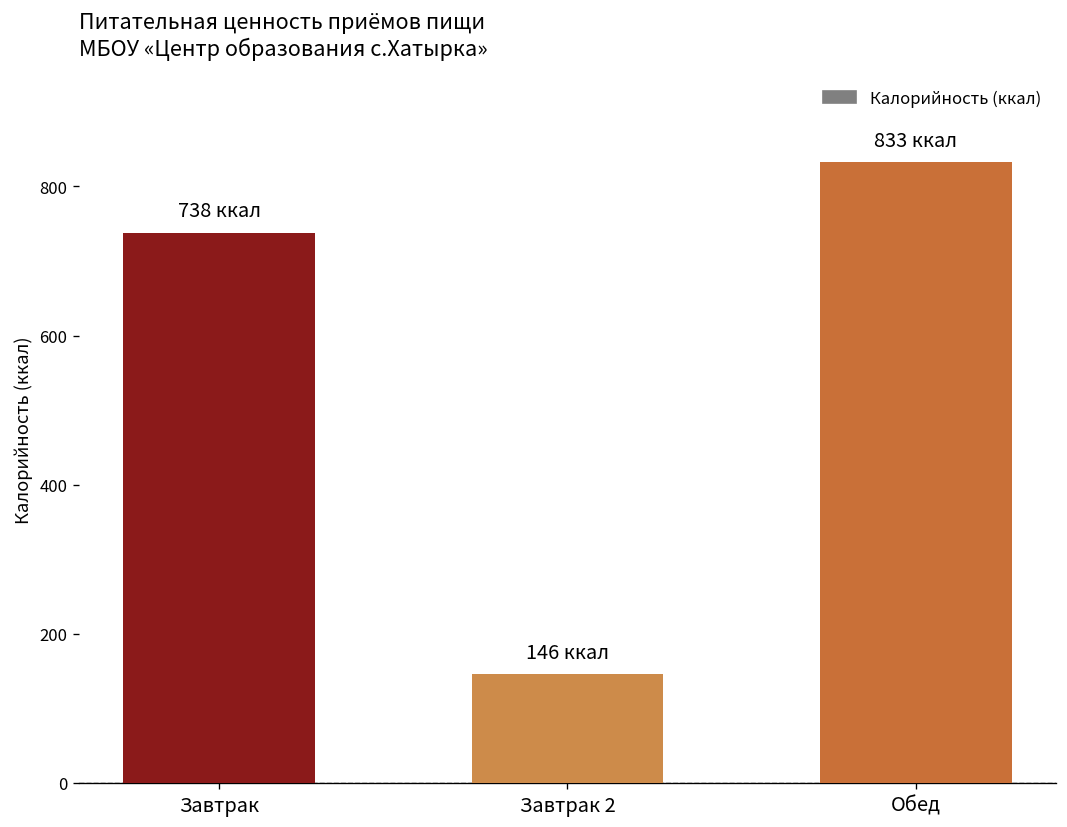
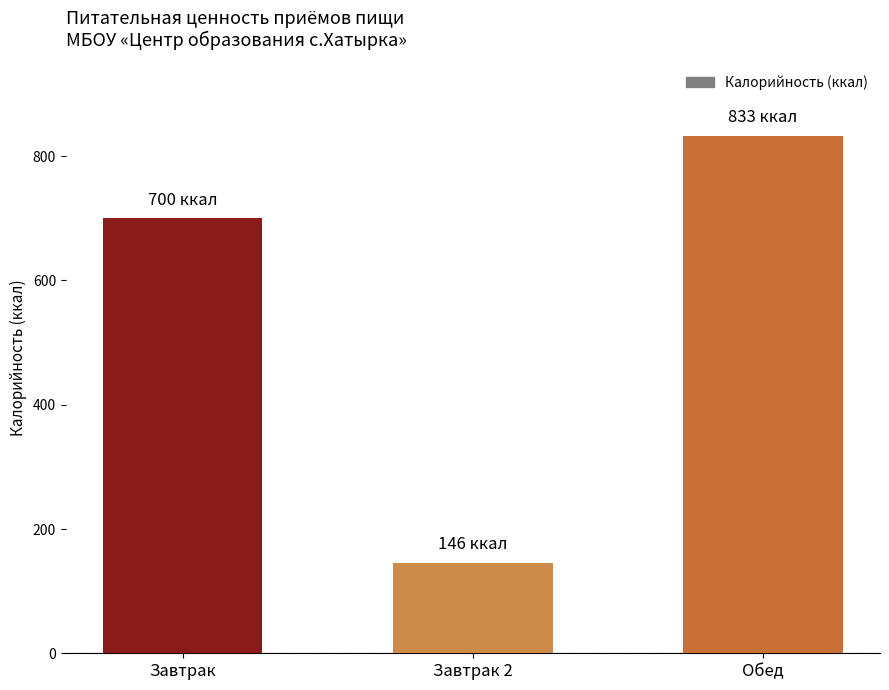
Завтрак: 738 -> 700
